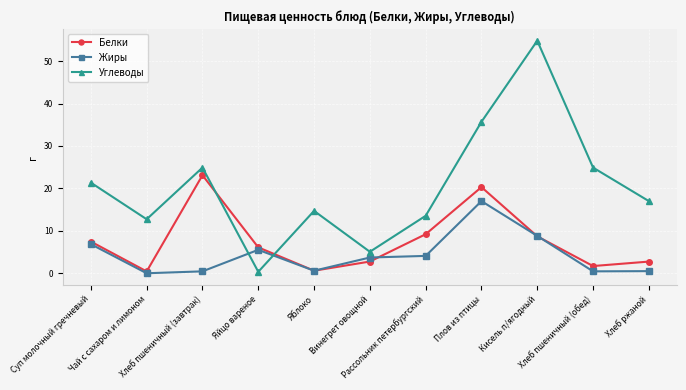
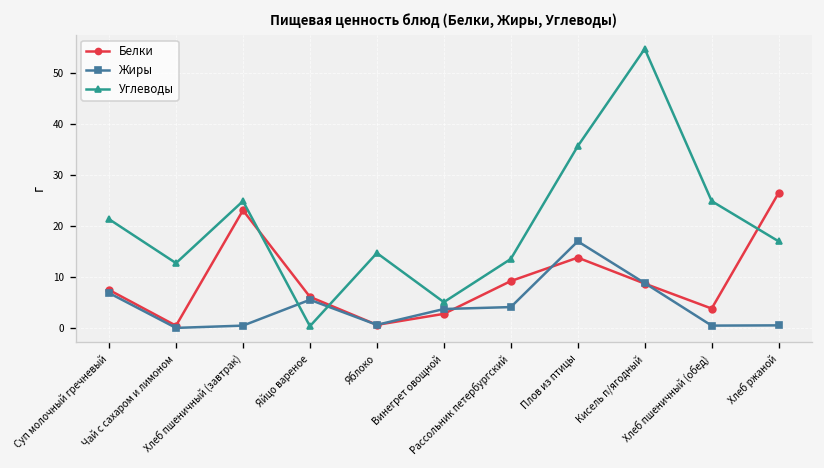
Белки, Плов из птицы: 20 -> 14
Белки, Хлеб пшеничный (обед): 2 -> 4
Белки, Хлеб ржаной: 3 -> 27
